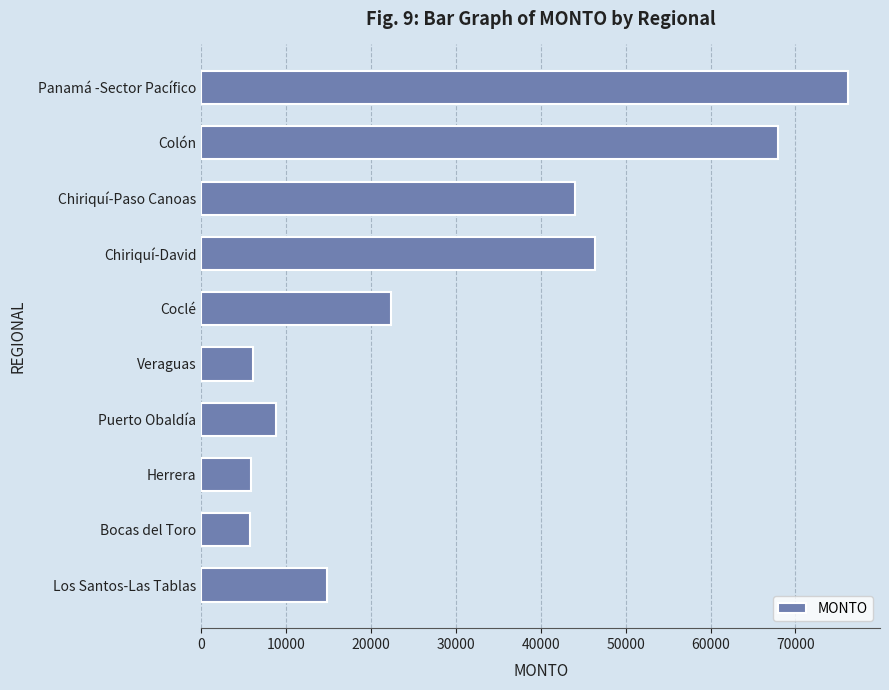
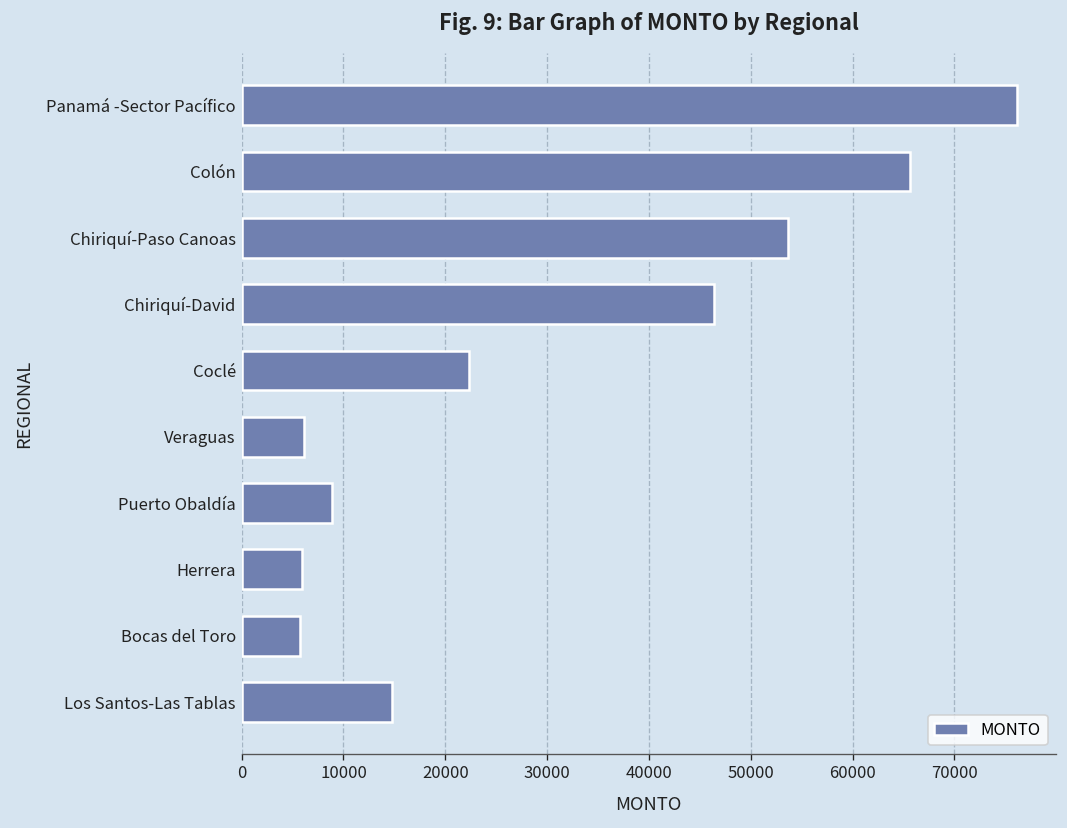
Colón: 68000 -> 66000
Chiriquí-Paso Canoas: 44000 -> 54000
